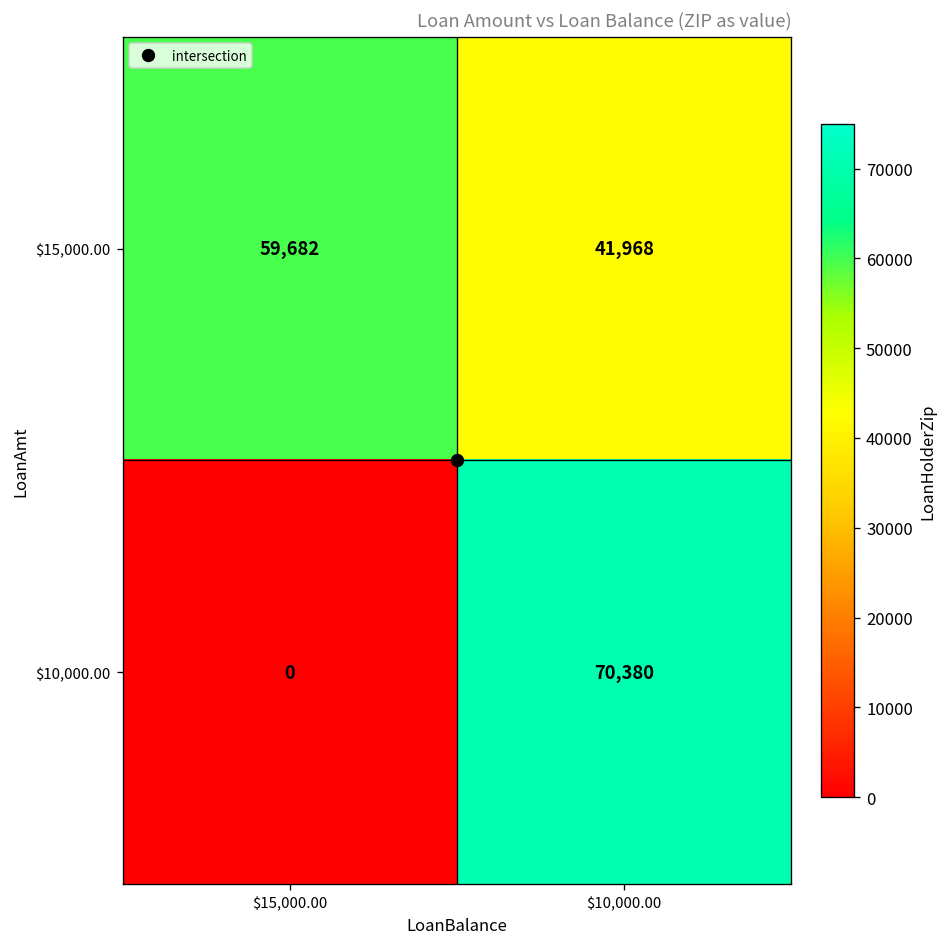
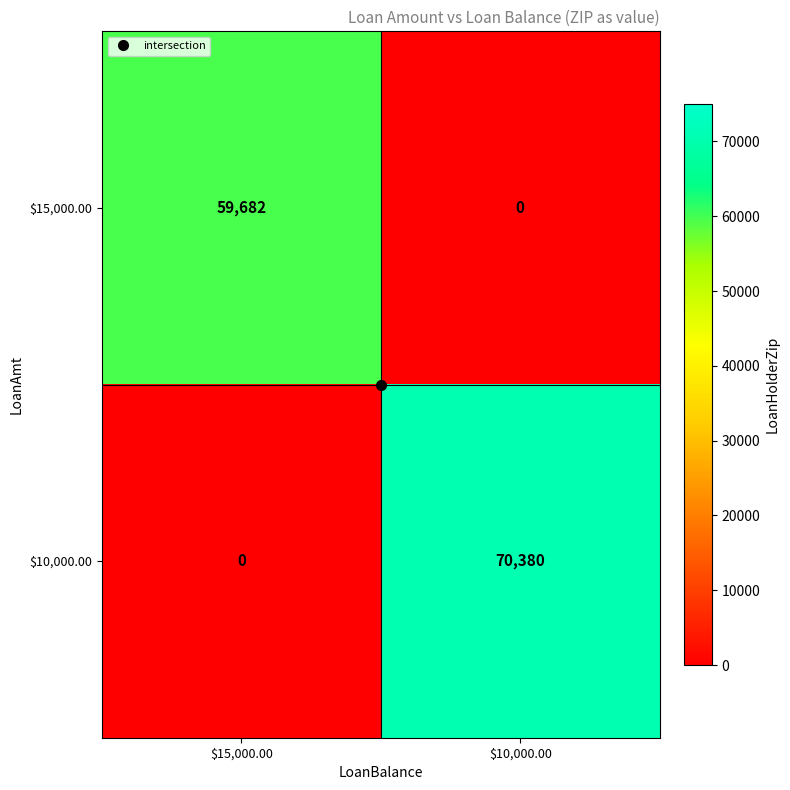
$15,000.00, $10,000.00: 41,968 -> 0
